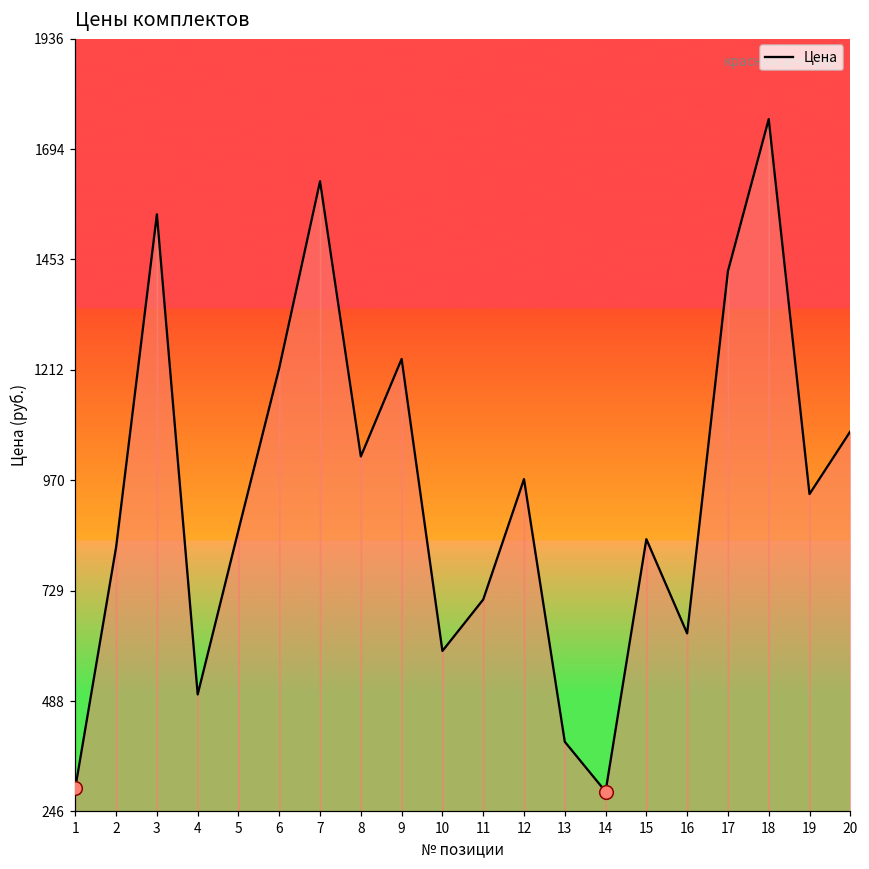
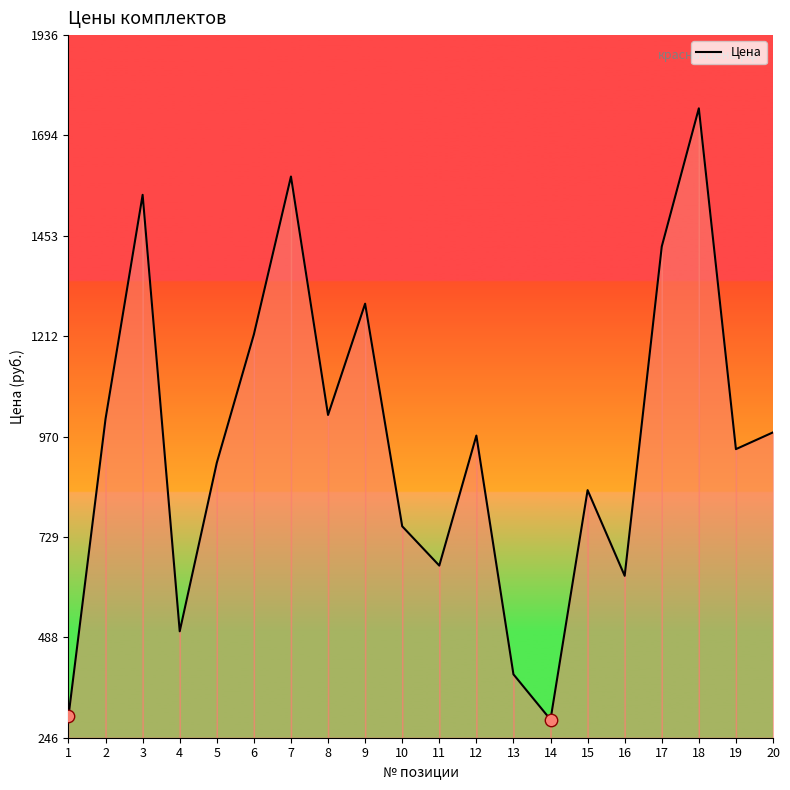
Цена, 2: 820 -> 1010
Цена, 5: 860 -> 910
Цена, 7: 1620 -> 1600
Цена, 9: 1240 -> 1290
Цена, 10: 600 -> 760
Цена, 11: 710 -> 660
Цена, 20: 1080 -> 980
